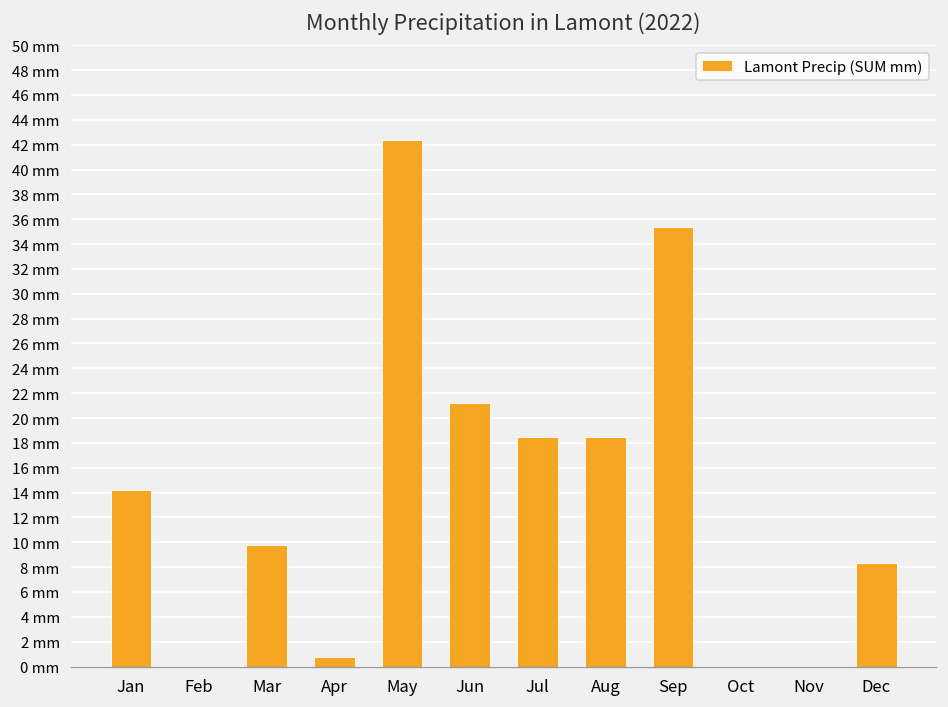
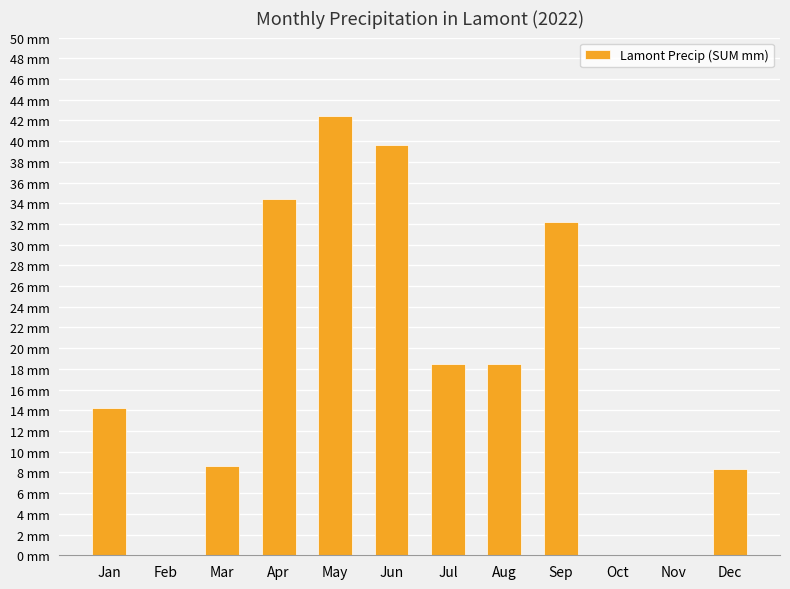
Mar: 9.8 mm -> 8.6 mm
Apr: 0.8 mm -> 34.4 mm
Jun: 21.2 mm -> 39.6 mm
Sep: 35.4 mm -> 32.2 mm
